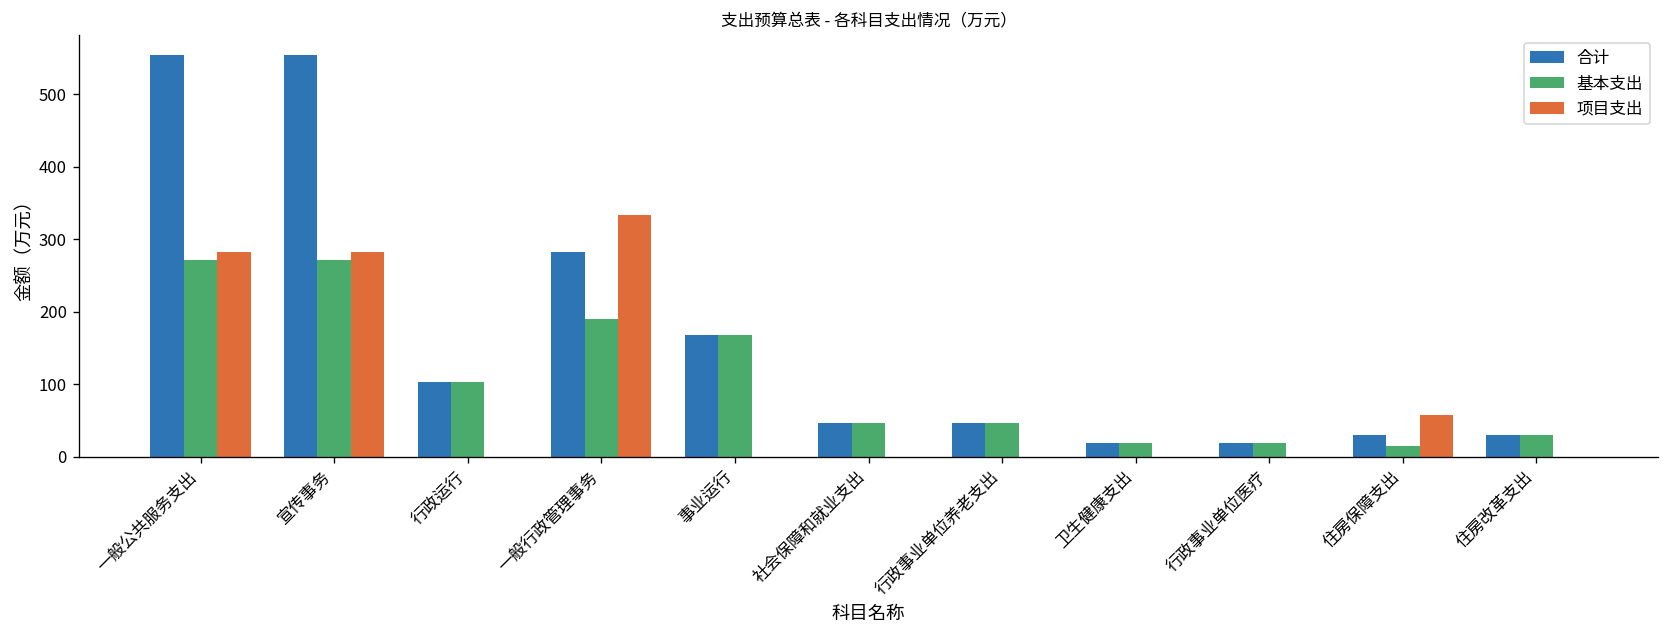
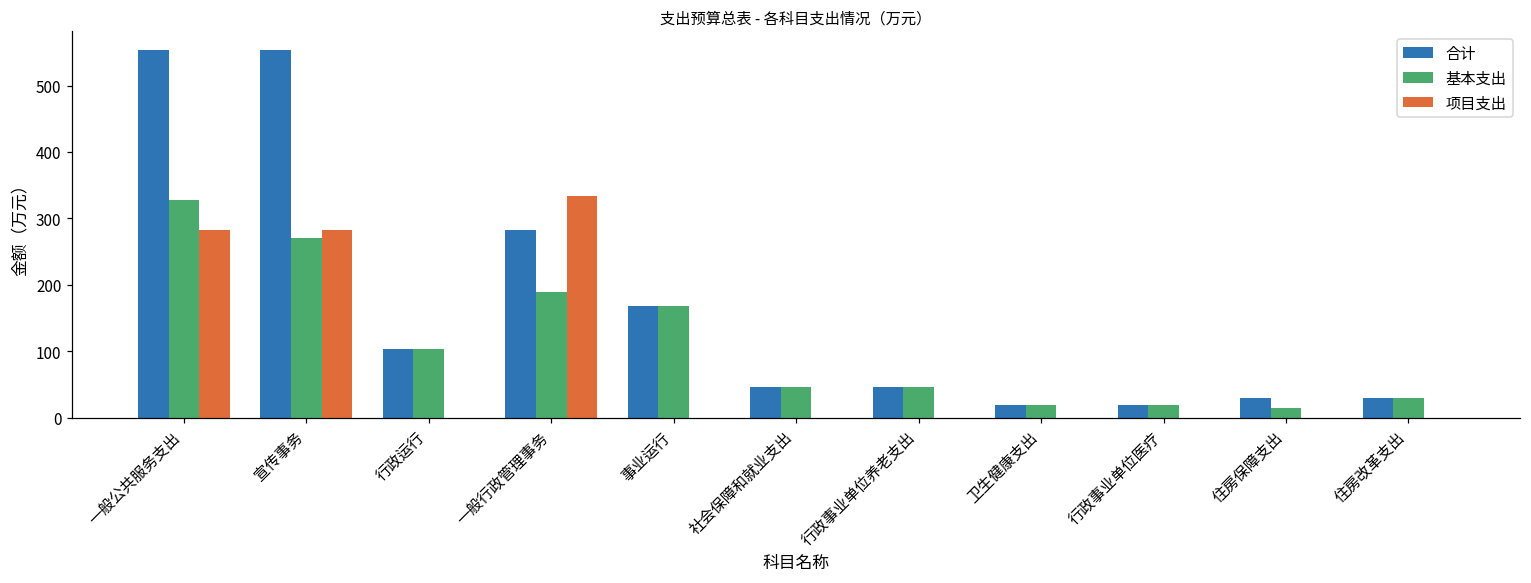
基本支出, 一般公共服务支出: 270 -> 330
项目支出, 住房保障支出: 60 -> 0
